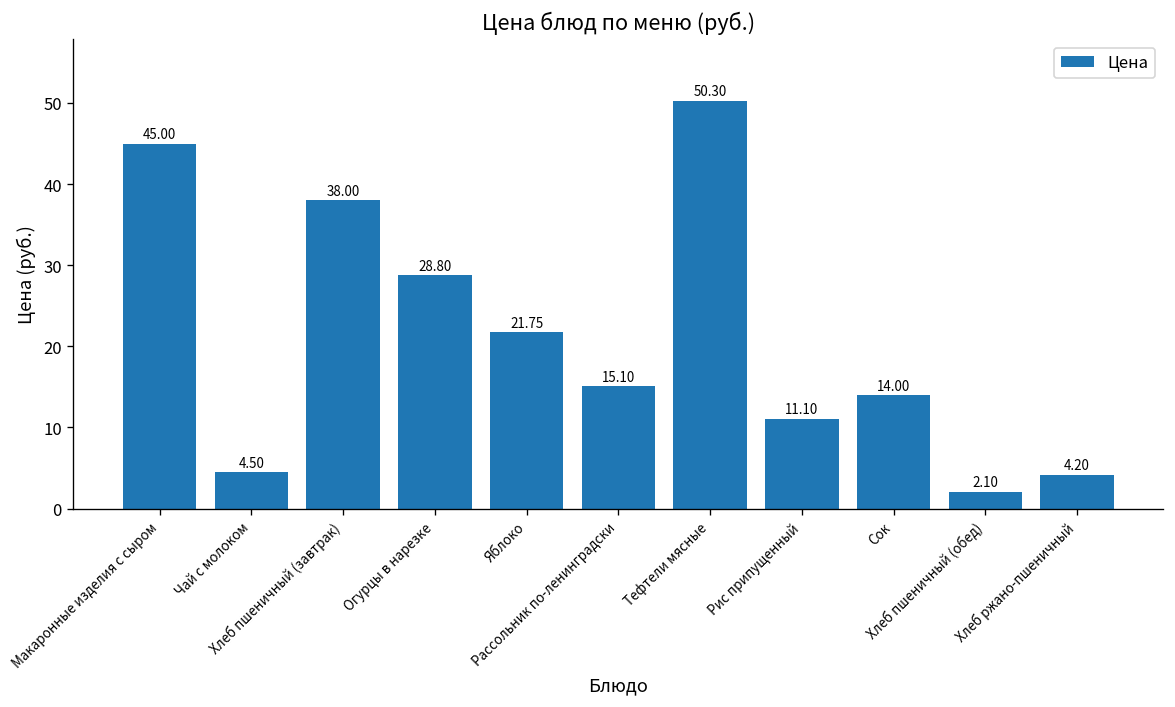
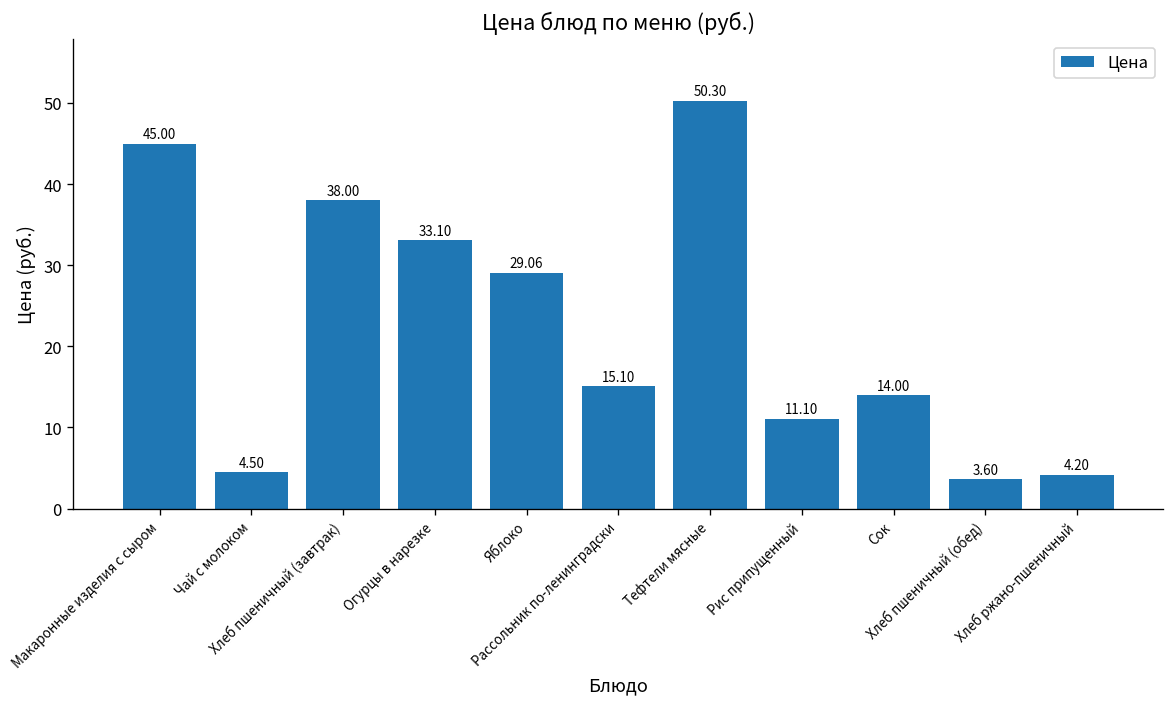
Огурцы в нарезке: 28.80 -> 33.10
Яблоко: 21.75 -> 29.06
Хлеб пшеничный (обед): 2.10 -> 3.60
